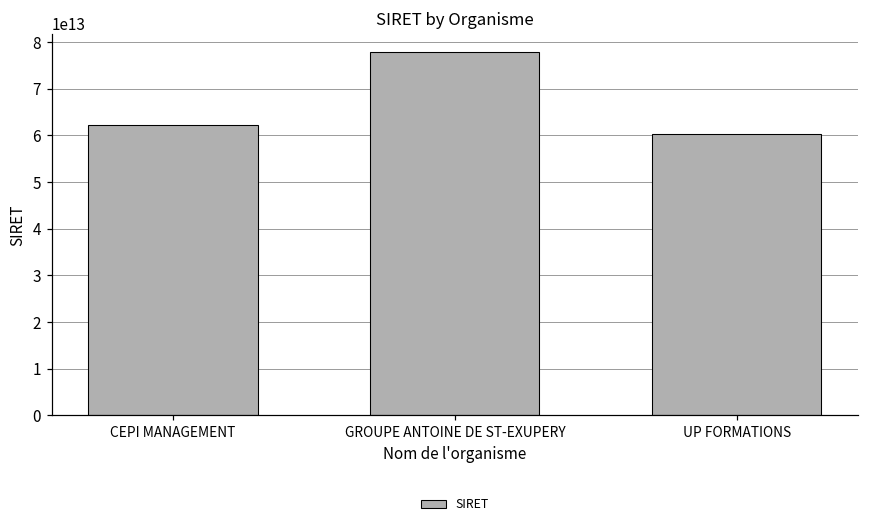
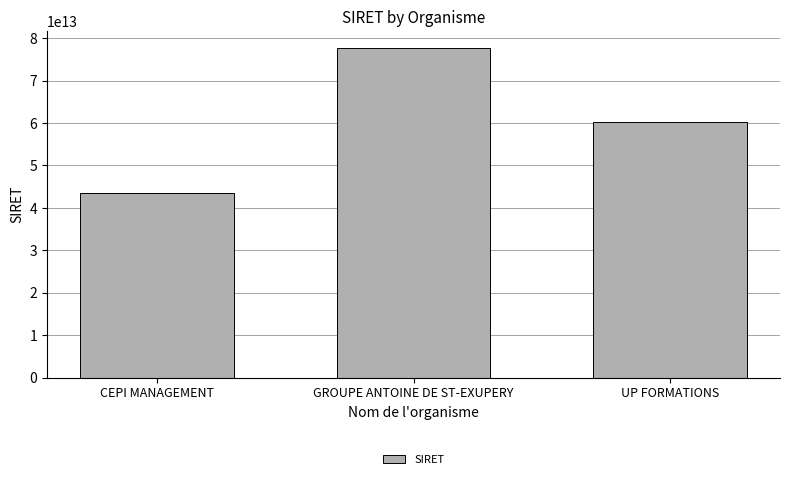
CEPI MANAGEMENT: 62000000000000 -> 43000000000000
